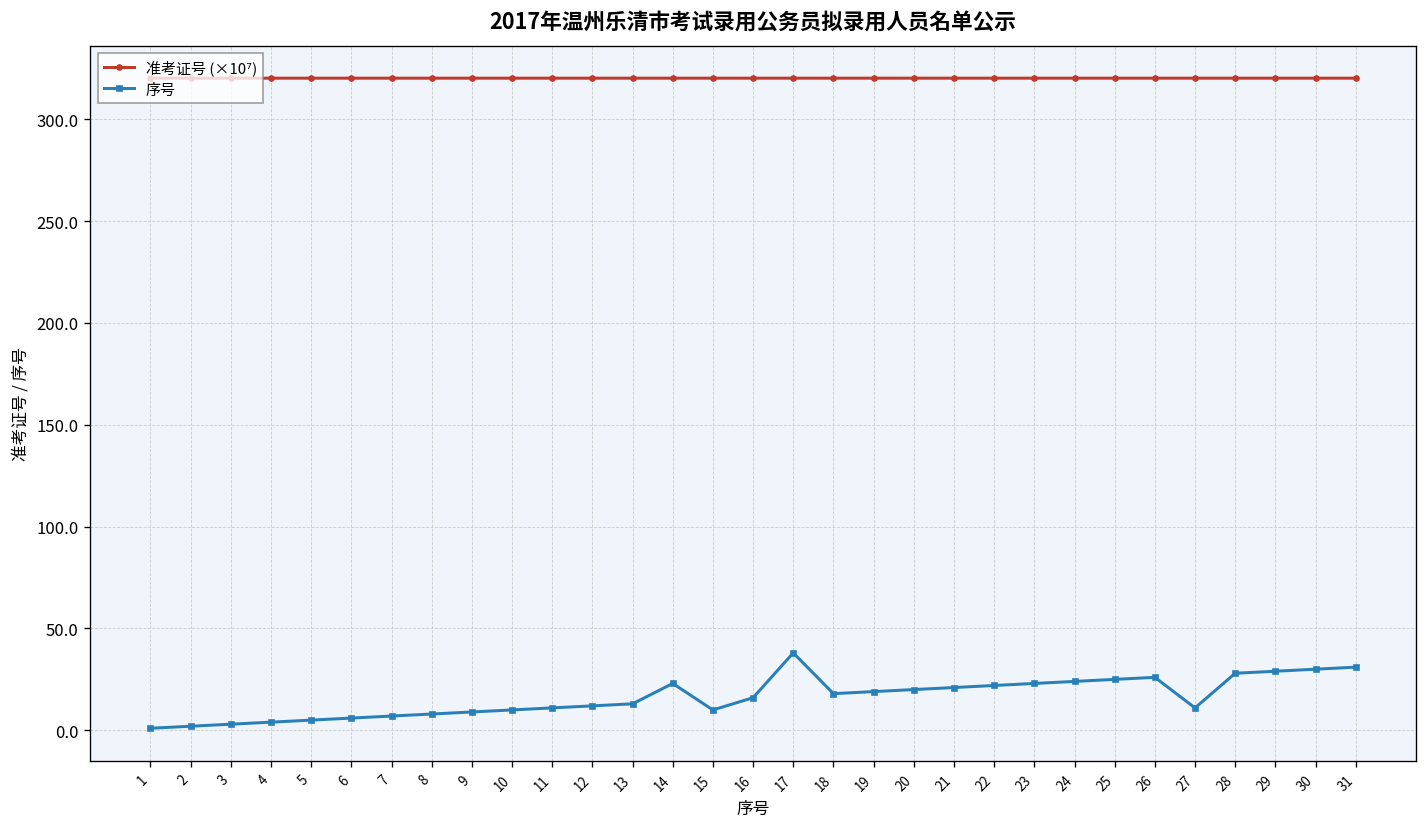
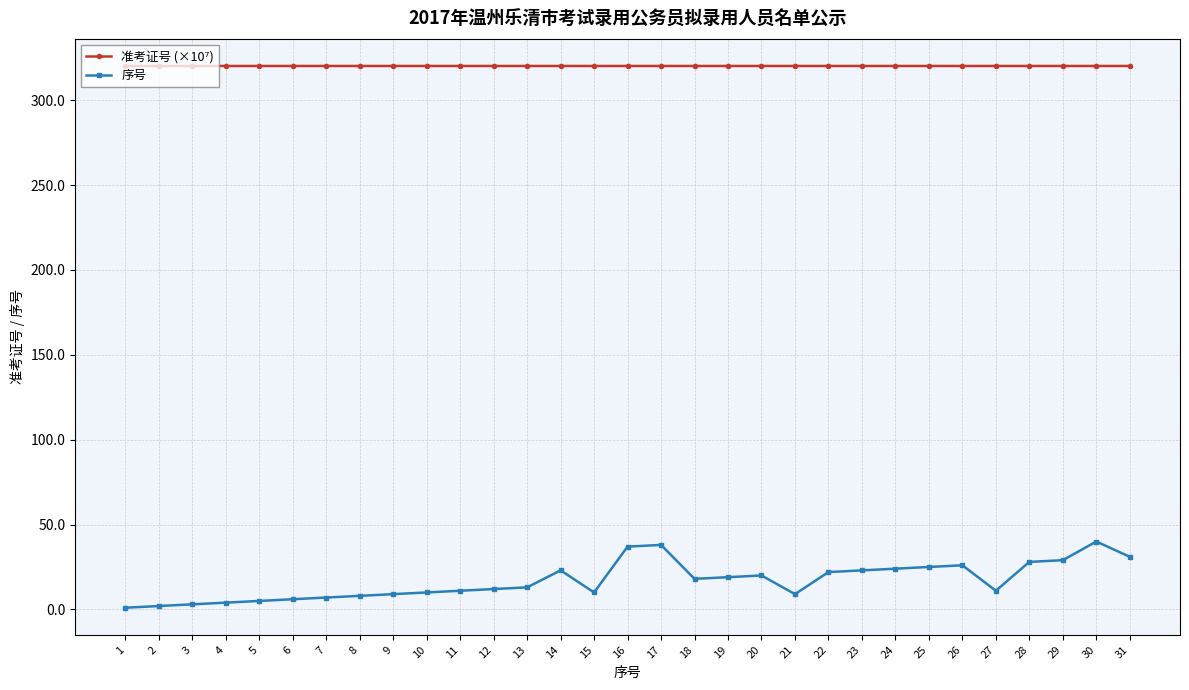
序号, 16: 16 -> 37
序号, 21: 21 -> 9
序号, 30: 30 -> 40
